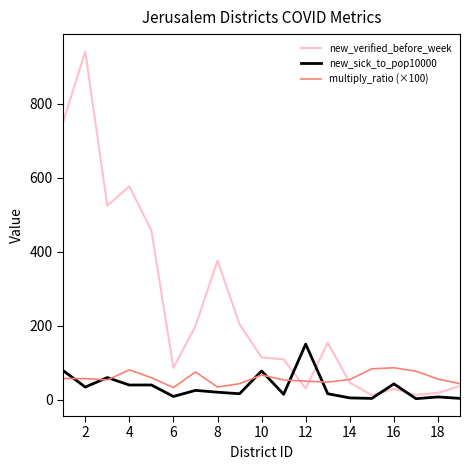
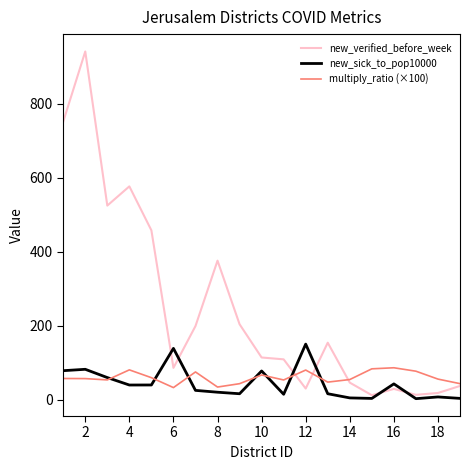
new_sick_to_pop10000, 2: 30 -> 80
new_sick_to_pop10000, 6: 10 -> 140
multiply_ratio (×100), 12: 50 -> 80
